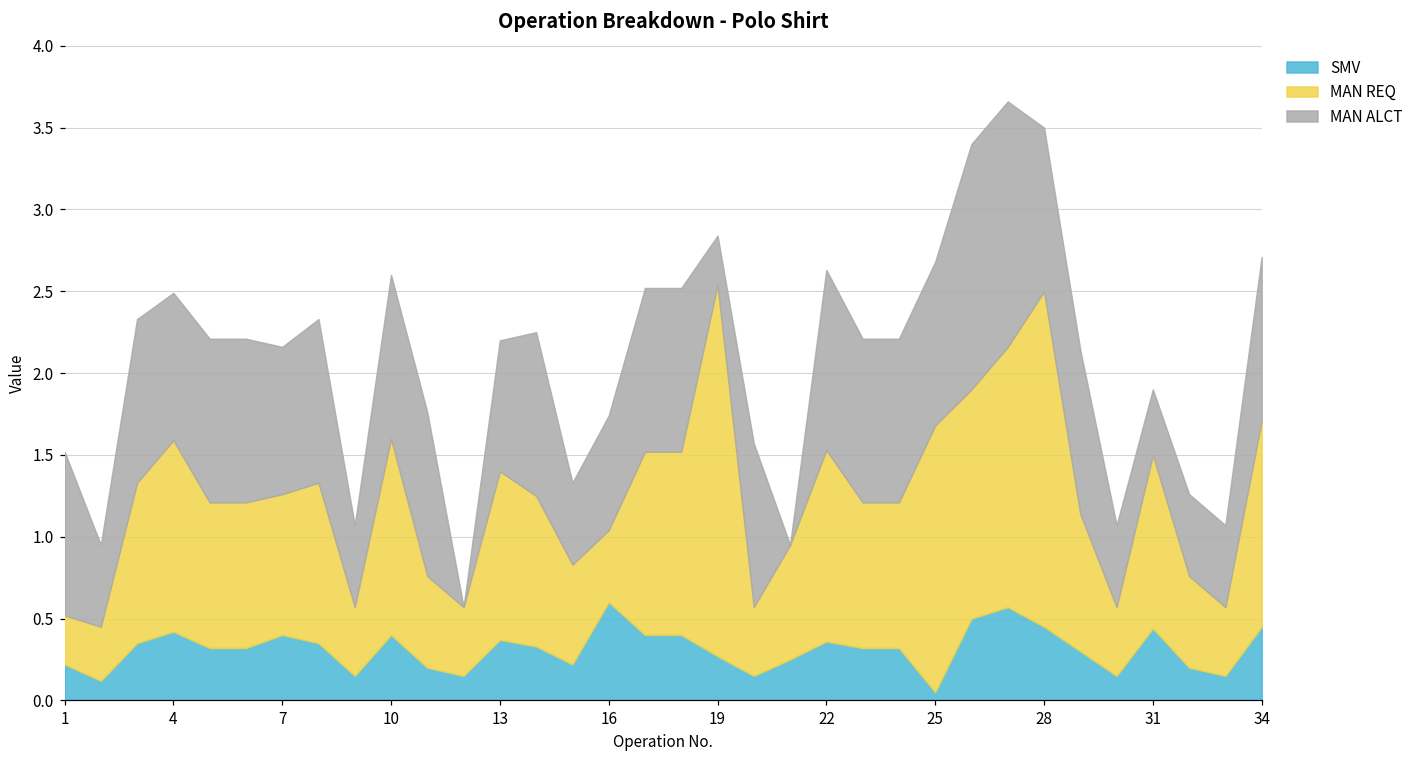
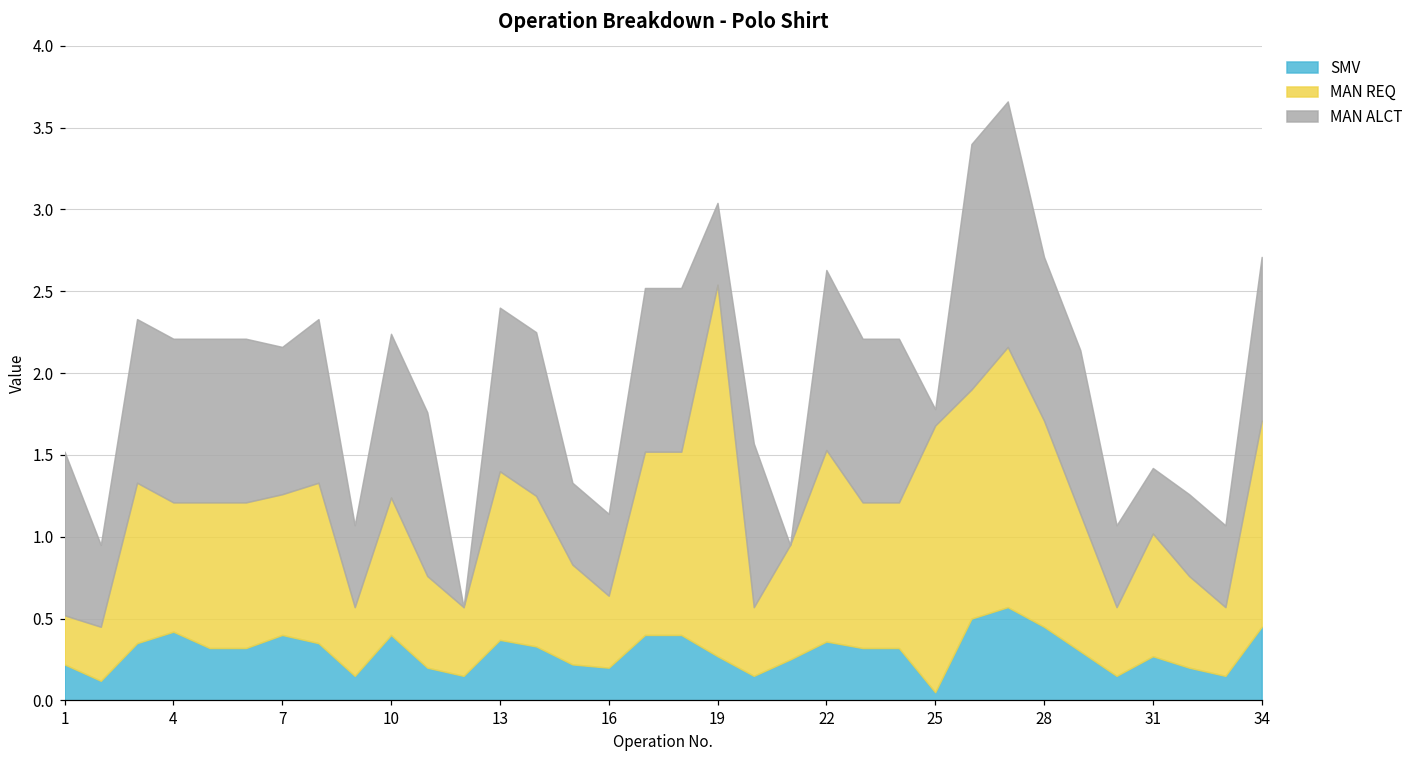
MAN REQ, 4: 1.17 -> 0.79
MAN ALCT, 4: 0.9 -> 1.0
MAN REQ, 10: 1.20 -> 0.84
MAN ALCT, 13: 0.8 -> 1.0
SMV, 16: 0.6 -> 0.2
MAN ALCT, 16: 0.7 -> 0.5
MAN ALCT, 19: 0.3 -> 0.5
MAN ALCT, 25: 1.0 -> 0.1
MAN REQ, 28: 2.05 -> 1.26
SMV, 31: 0.44 -> 0.27
MAN REQ, 31: 1.06 -> 0.75
